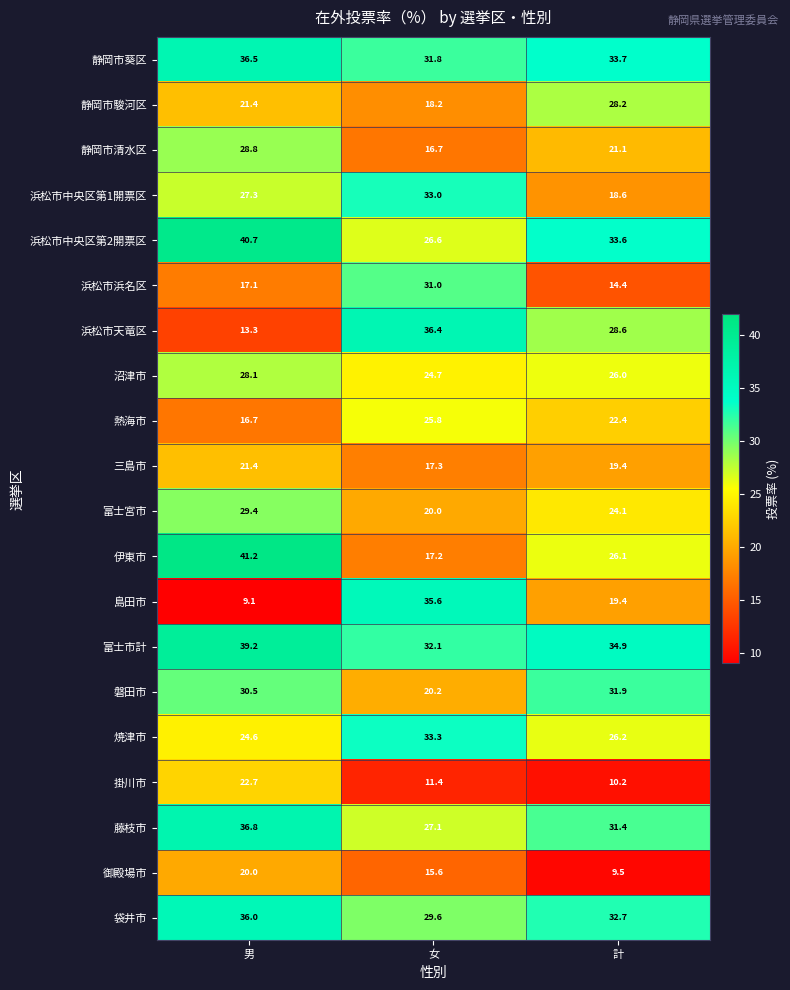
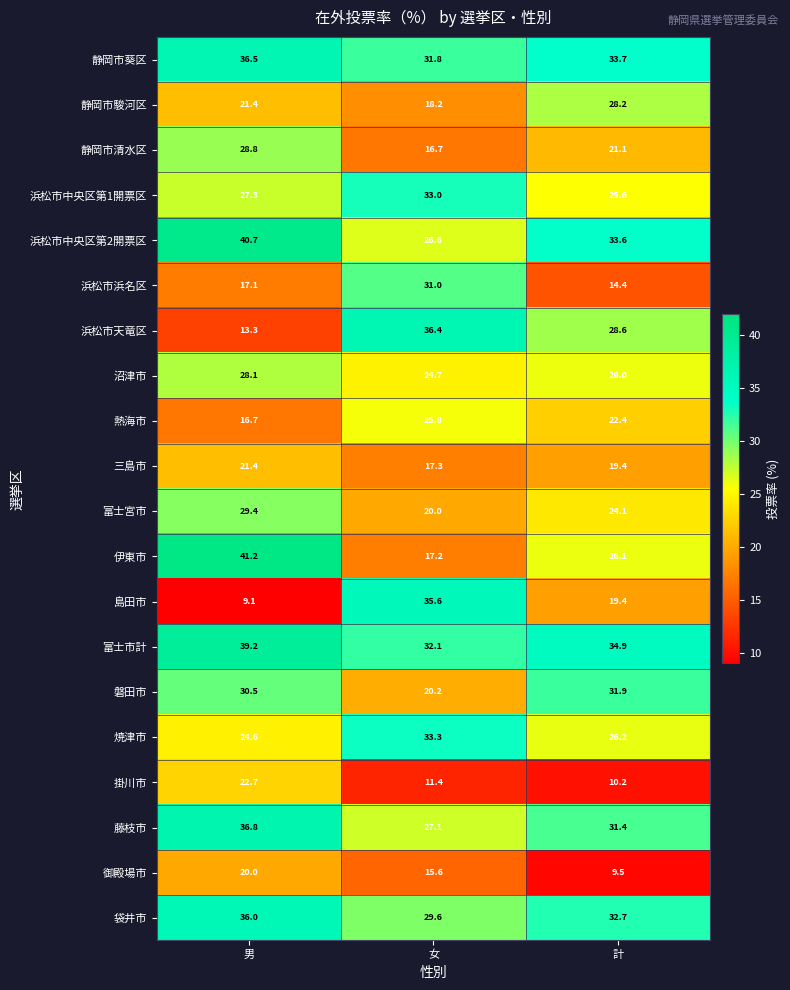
浜松市中央区第1開票区, 計: 18.6 -> 25.6
